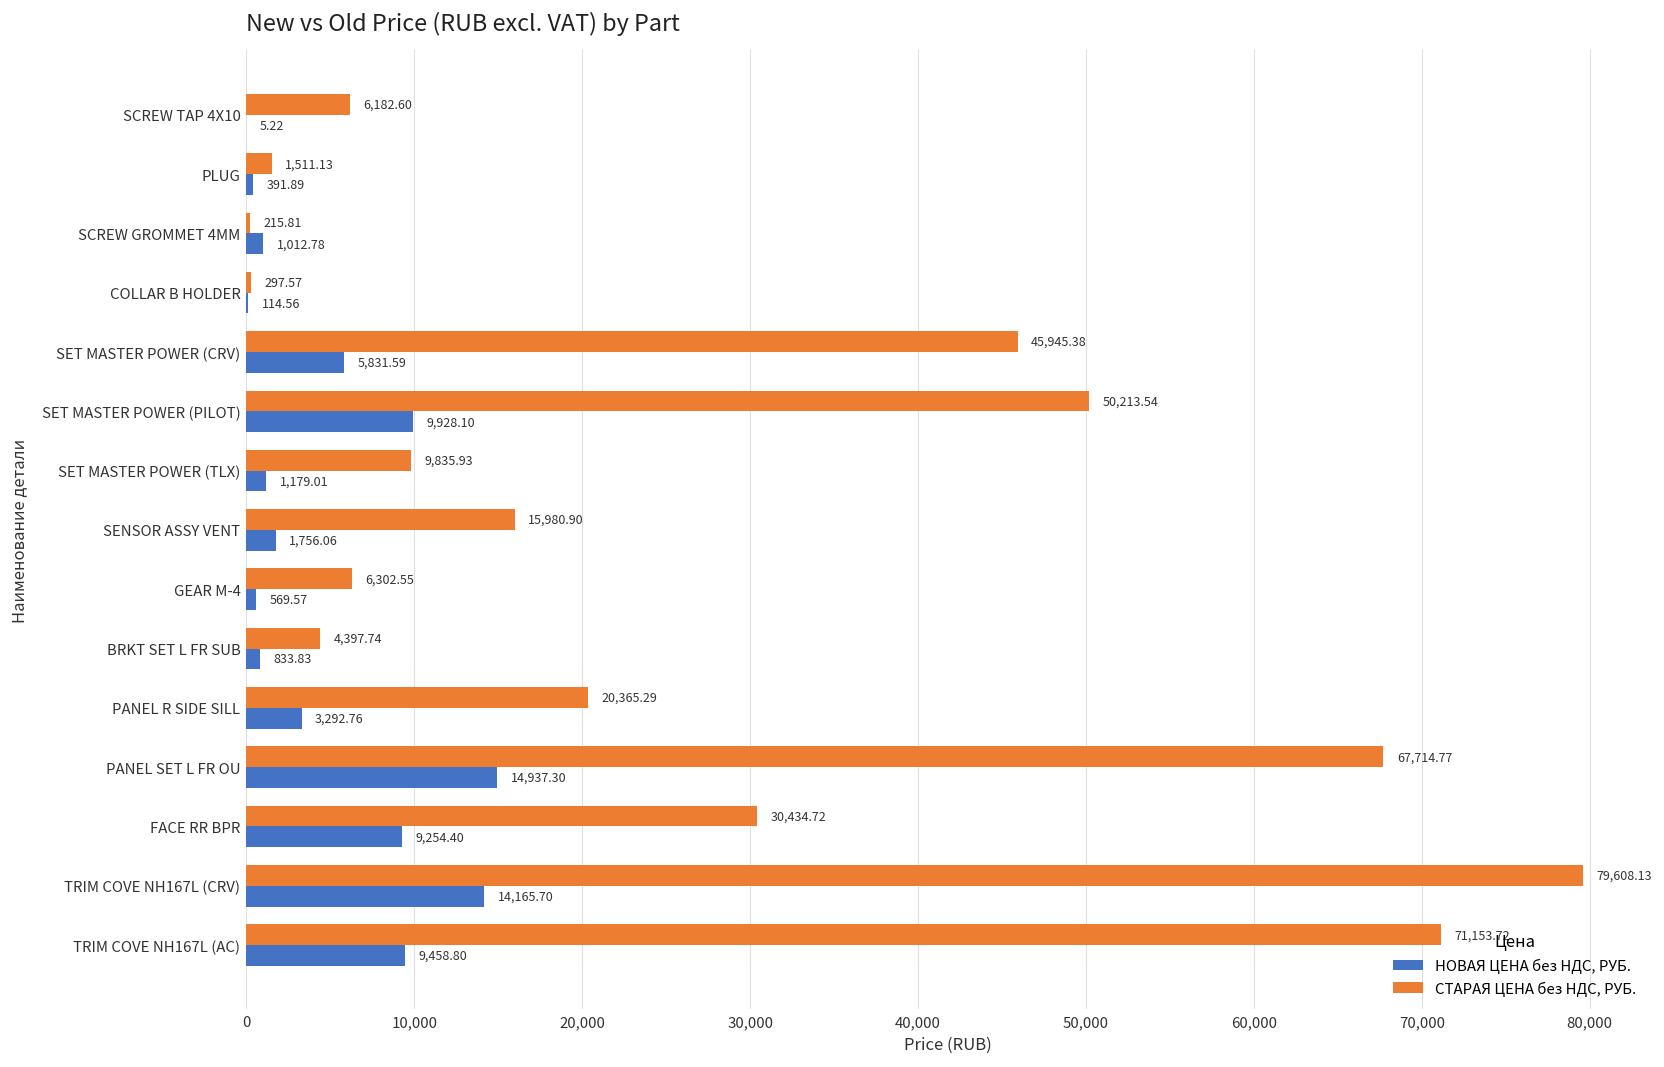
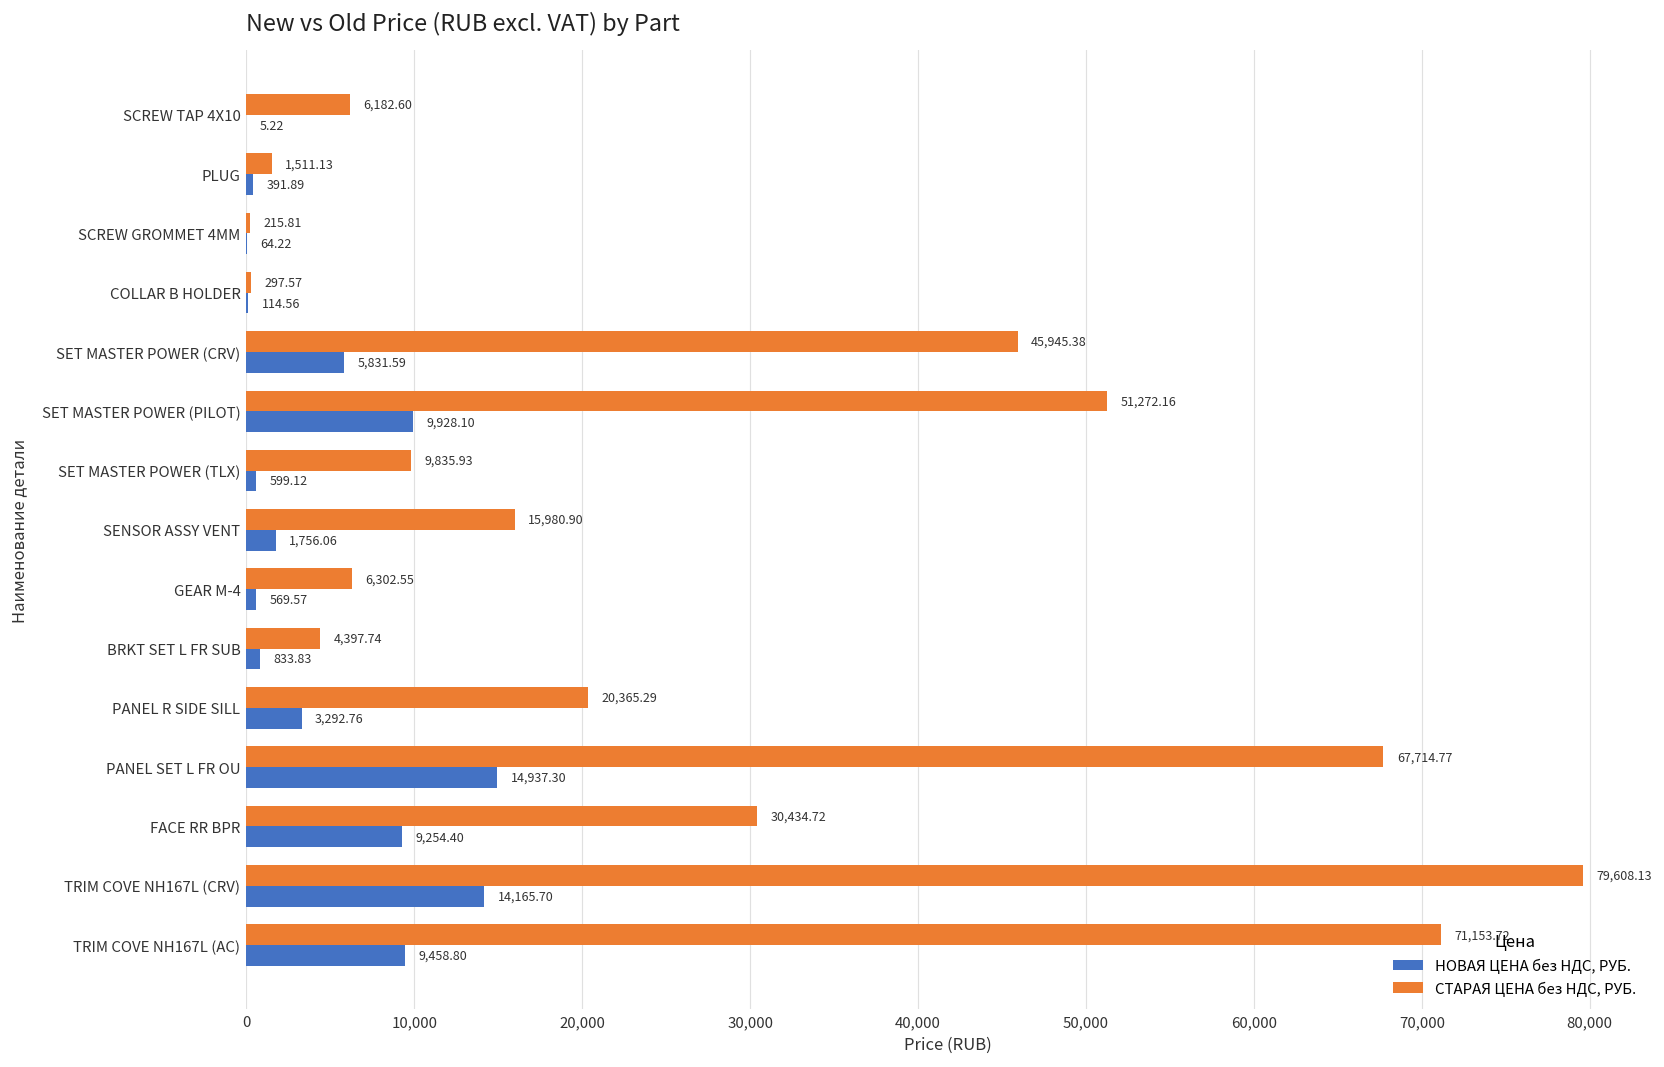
НОВАЯ ЦЕНА без НДС, РУБ., SCREW GROMMET 4MM: 1,012.78 -> 64.22
СТАРАЯ ЦЕНА без НДС, РУБ., SET MASTER POWER (PILOT): 50,213.54 -> 51,272.16
НОВАЯ ЦЕНА без НДС, РУБ., SET MASTER POWER (TLX): 1,179.01 -> 599.12
